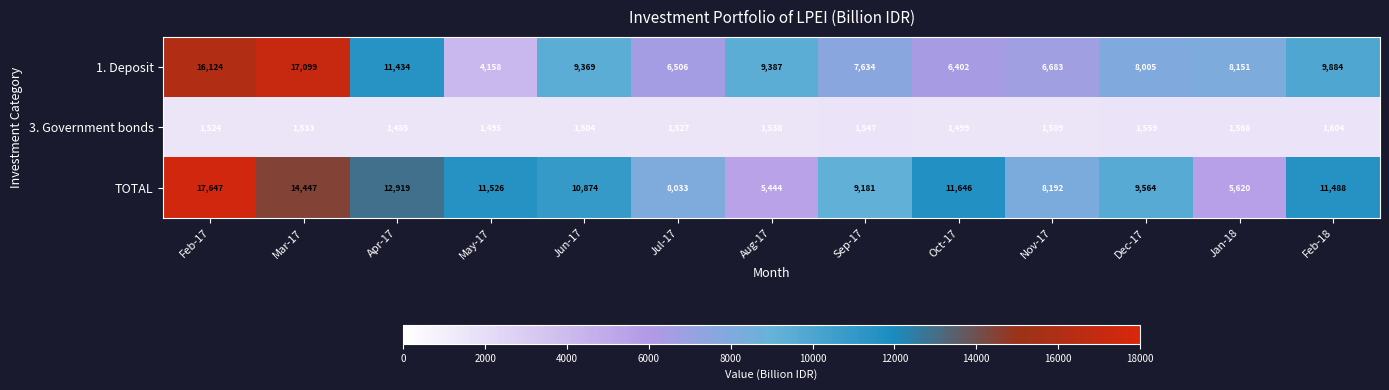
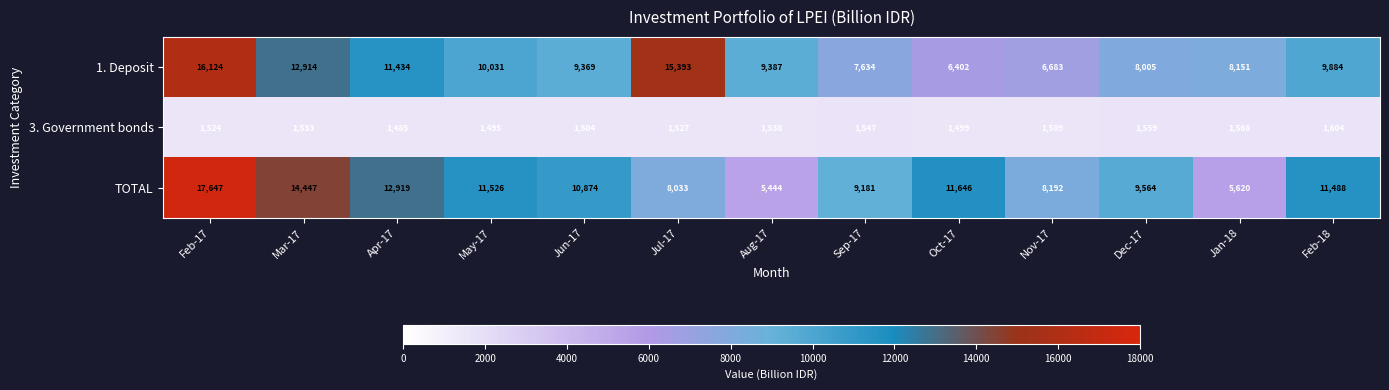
1. Deposit, Mar-17: 17,099 -> 12,914
1. Deposit, May-17: 4,158 -> 10,031
1. Deposit, Jul-17: 6,506 -> 15,393
